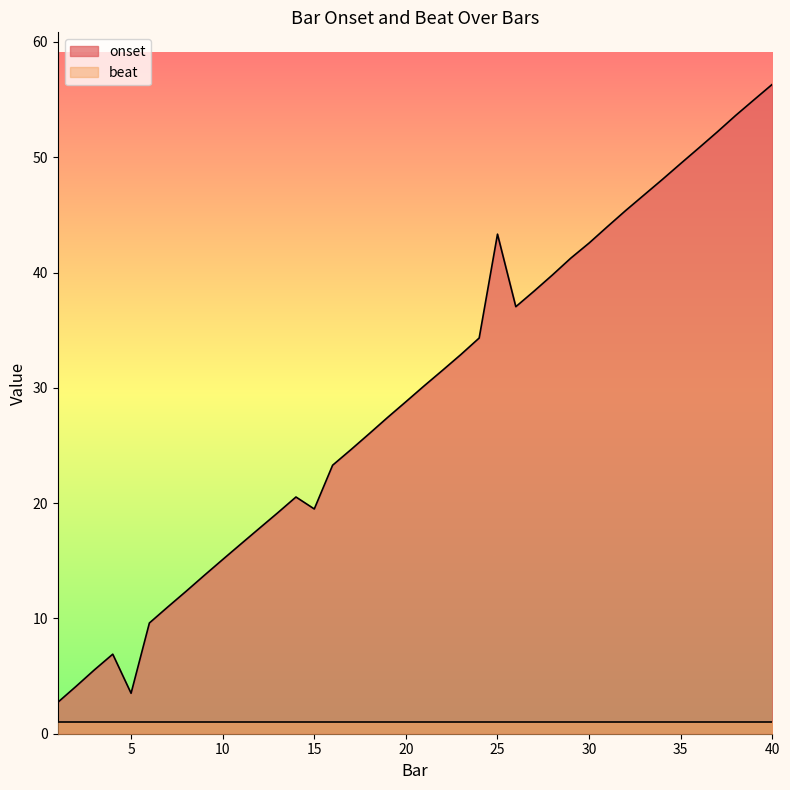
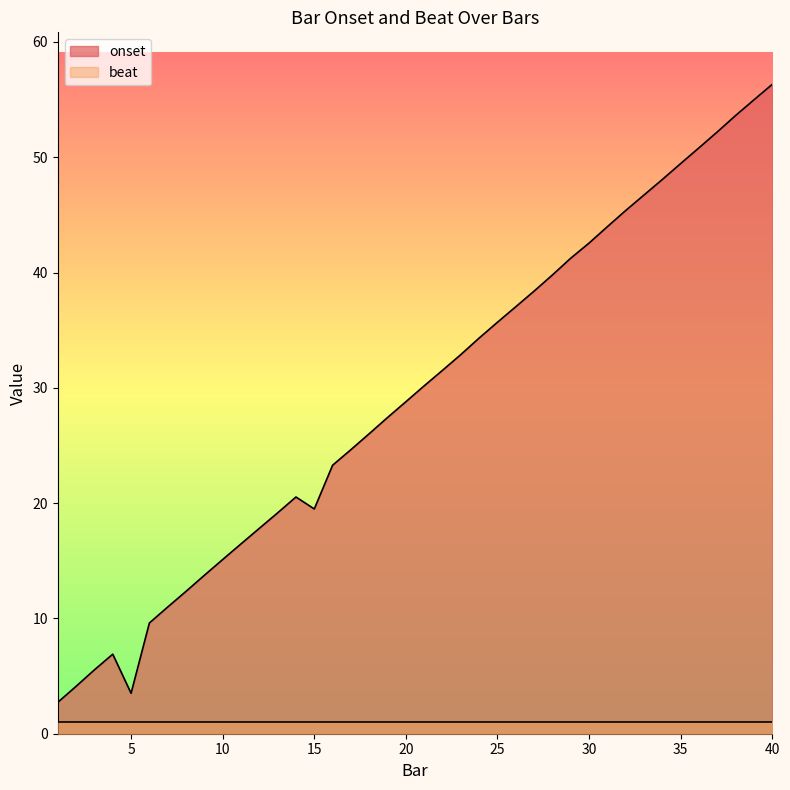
onset, 25: 43.3 -> 35.7
